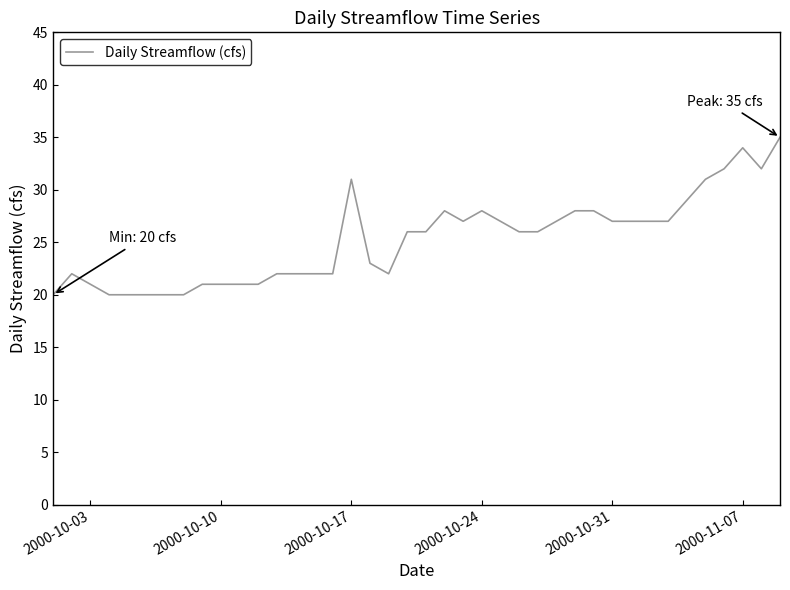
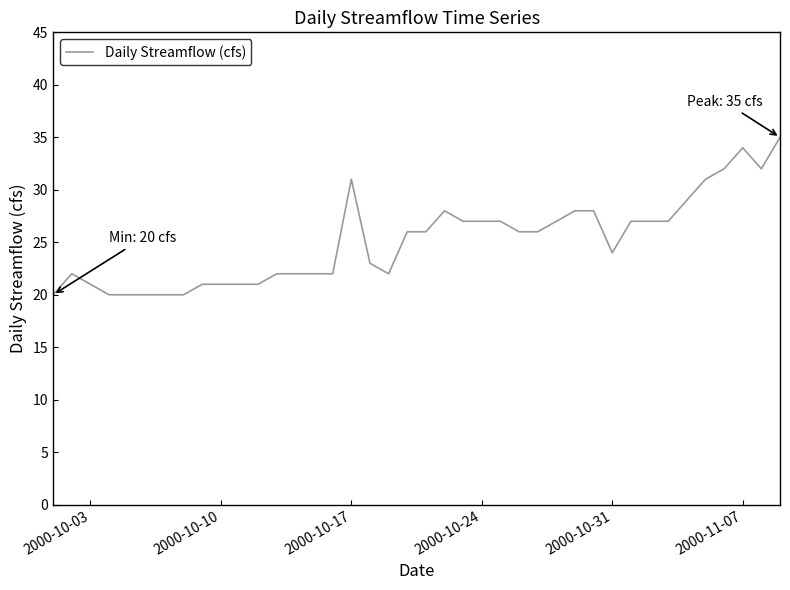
2000-10-24: 28 -> 27
2000-10-31: 27 -> 24
